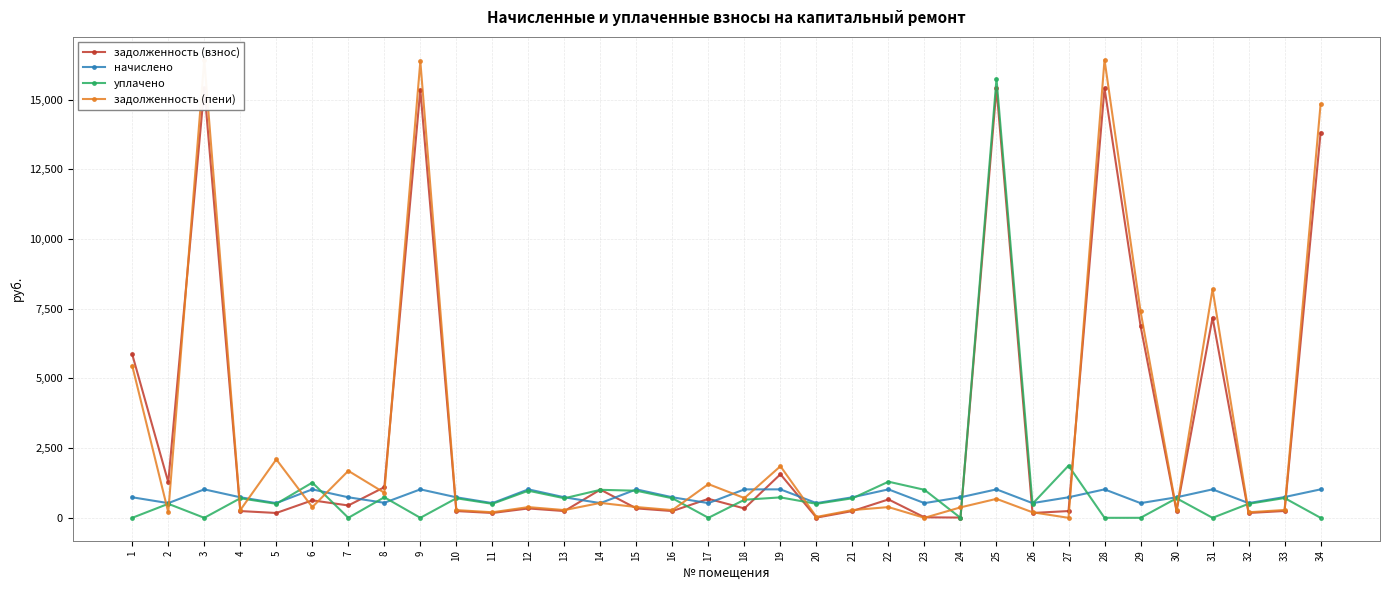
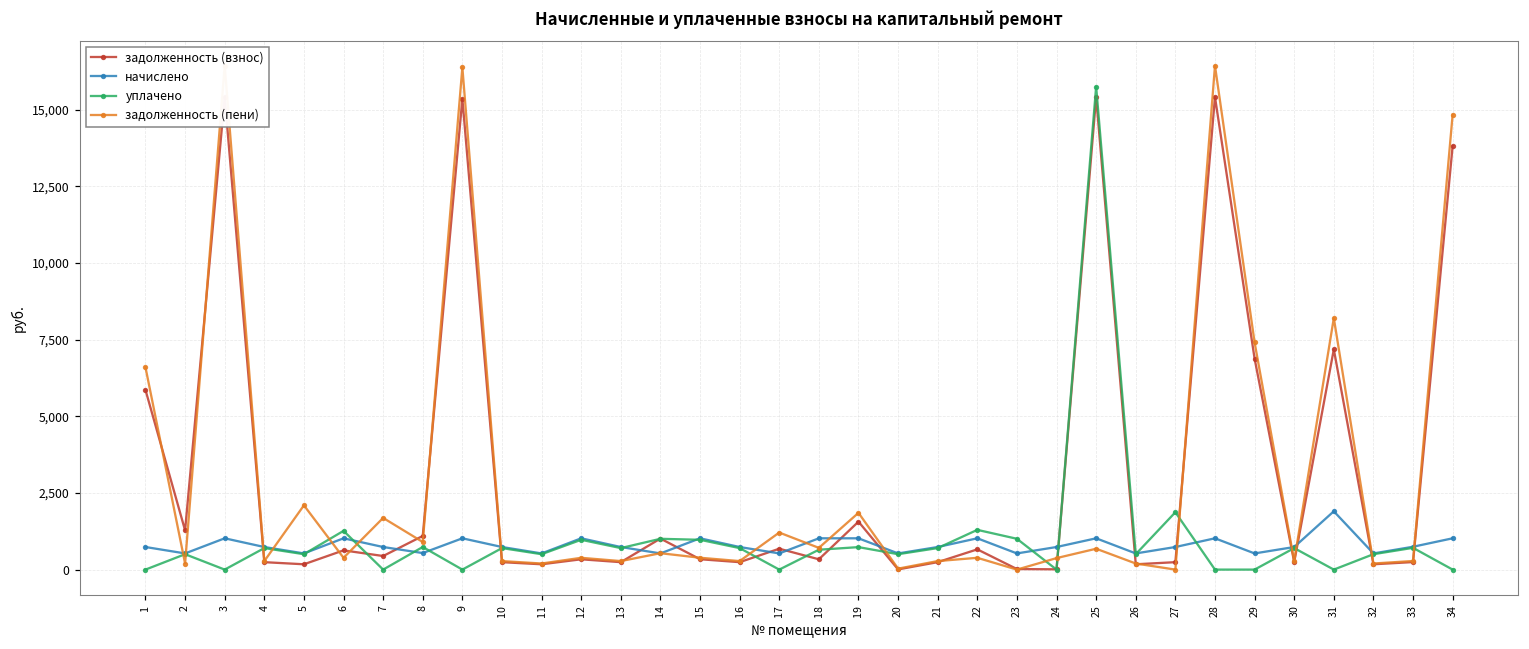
задолженность (пени), 1: 5,500 -> 6,600
начислено, 31: 1,000 -> 1,900
